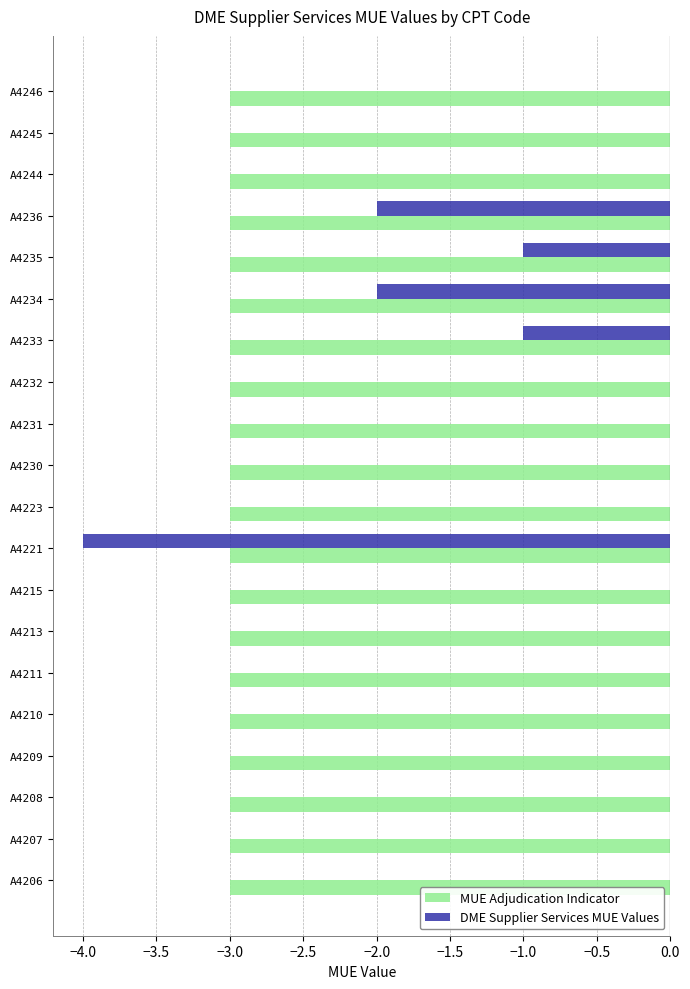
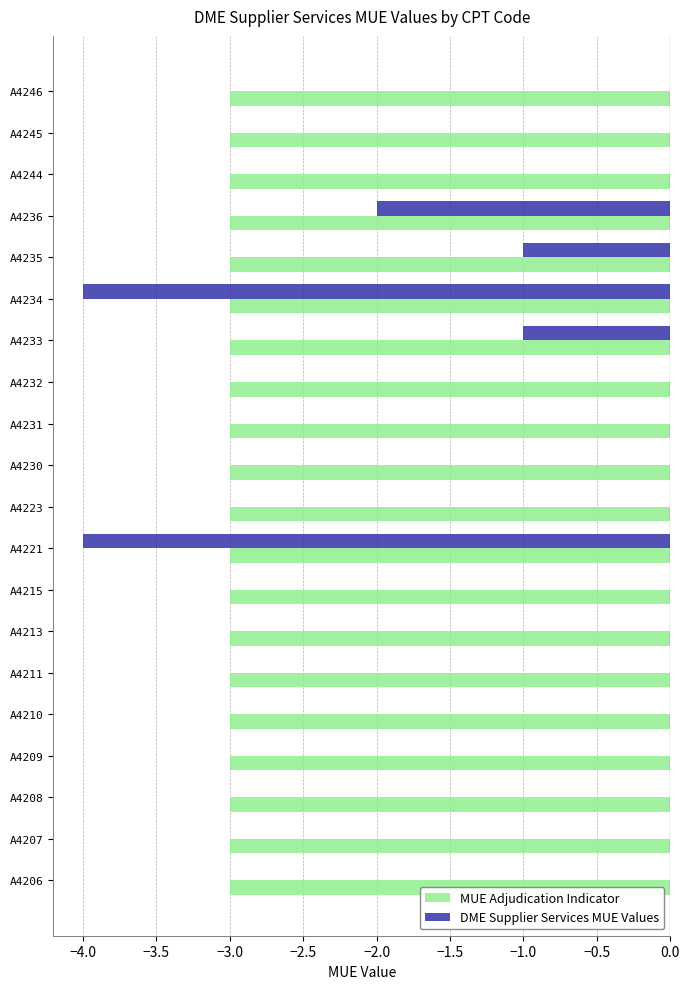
DME Supplier Services MUE Values, A4234: -2.00 -> -4.00
